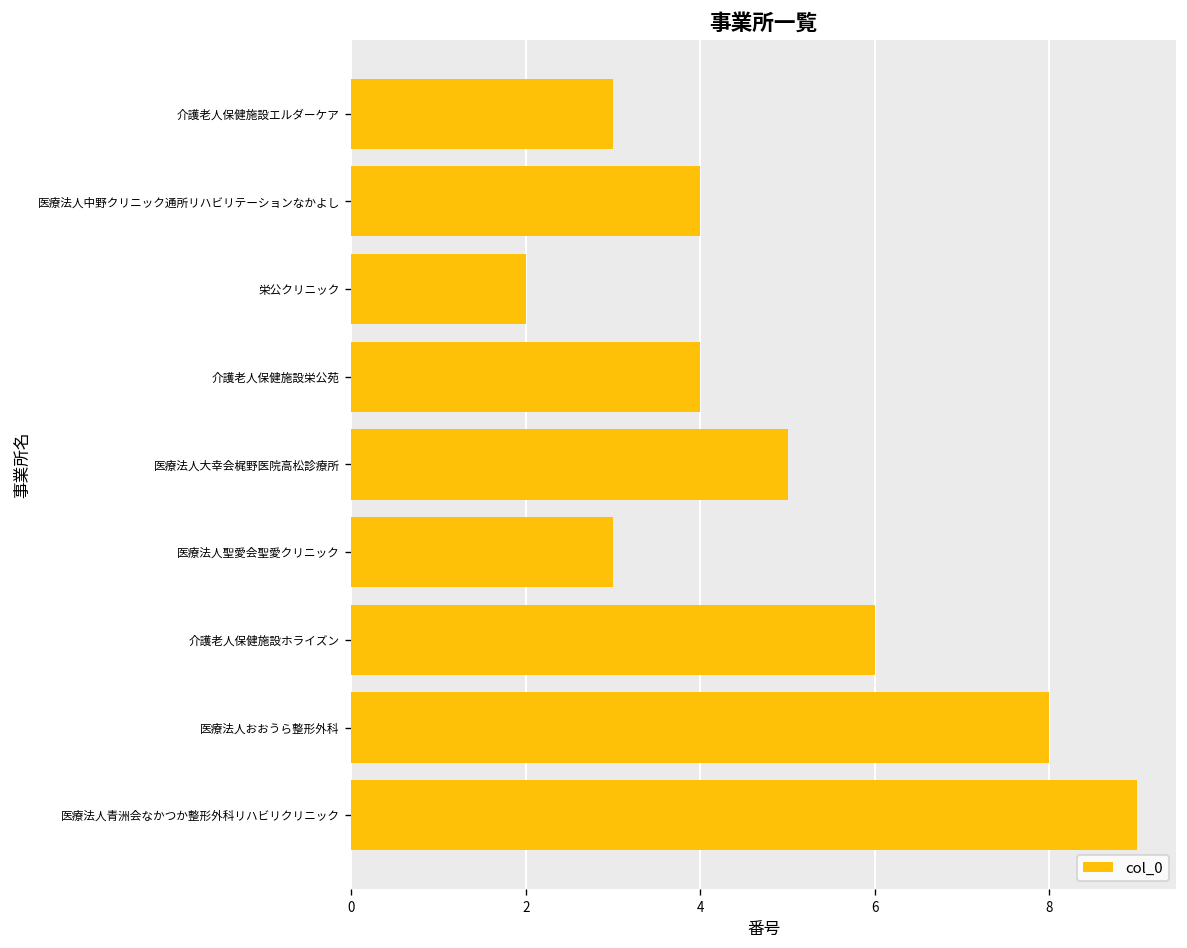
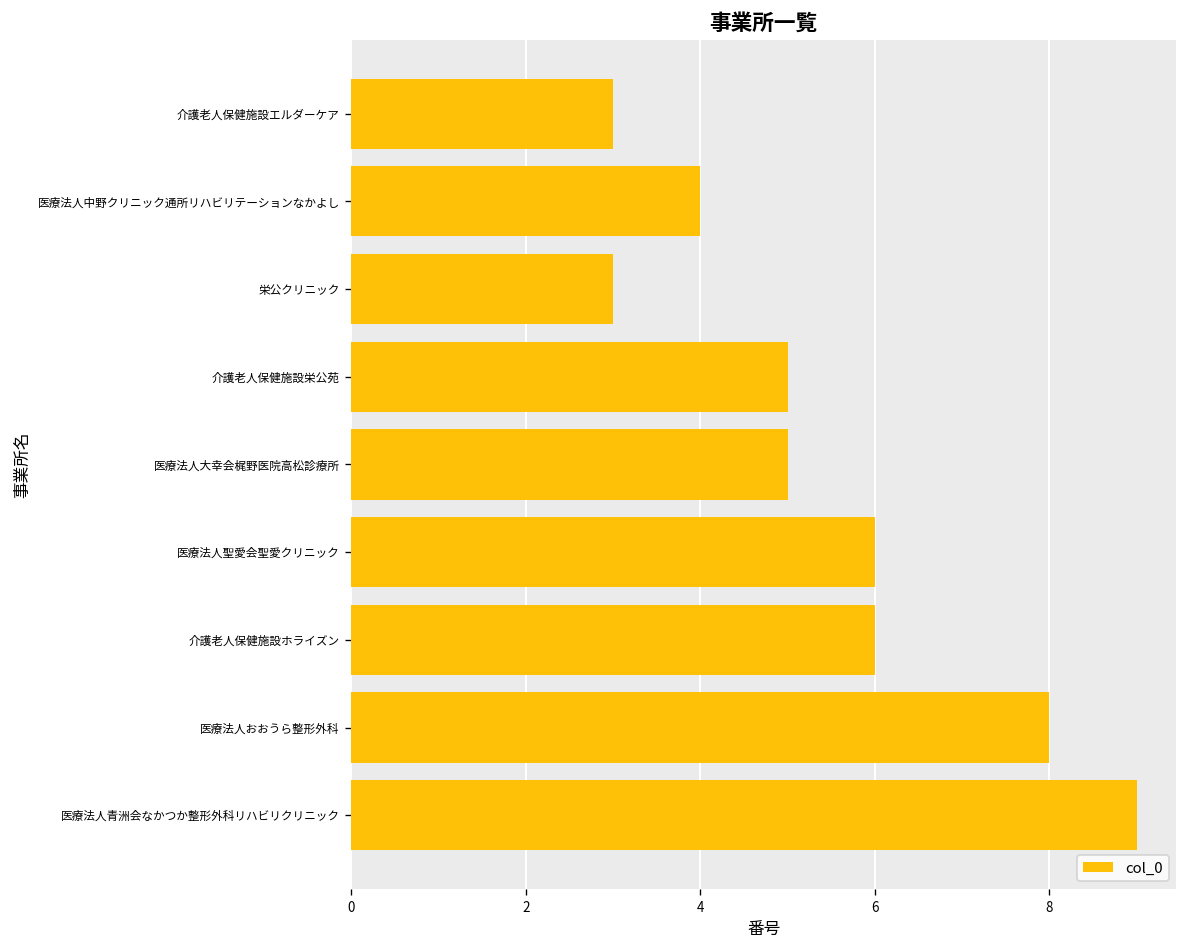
栄公クリニック: 2 -> 3
介護老人保健施設栄公苑: 4 -> 5
医療法人聖愛会聖愛クリニック: 3 -> 6
